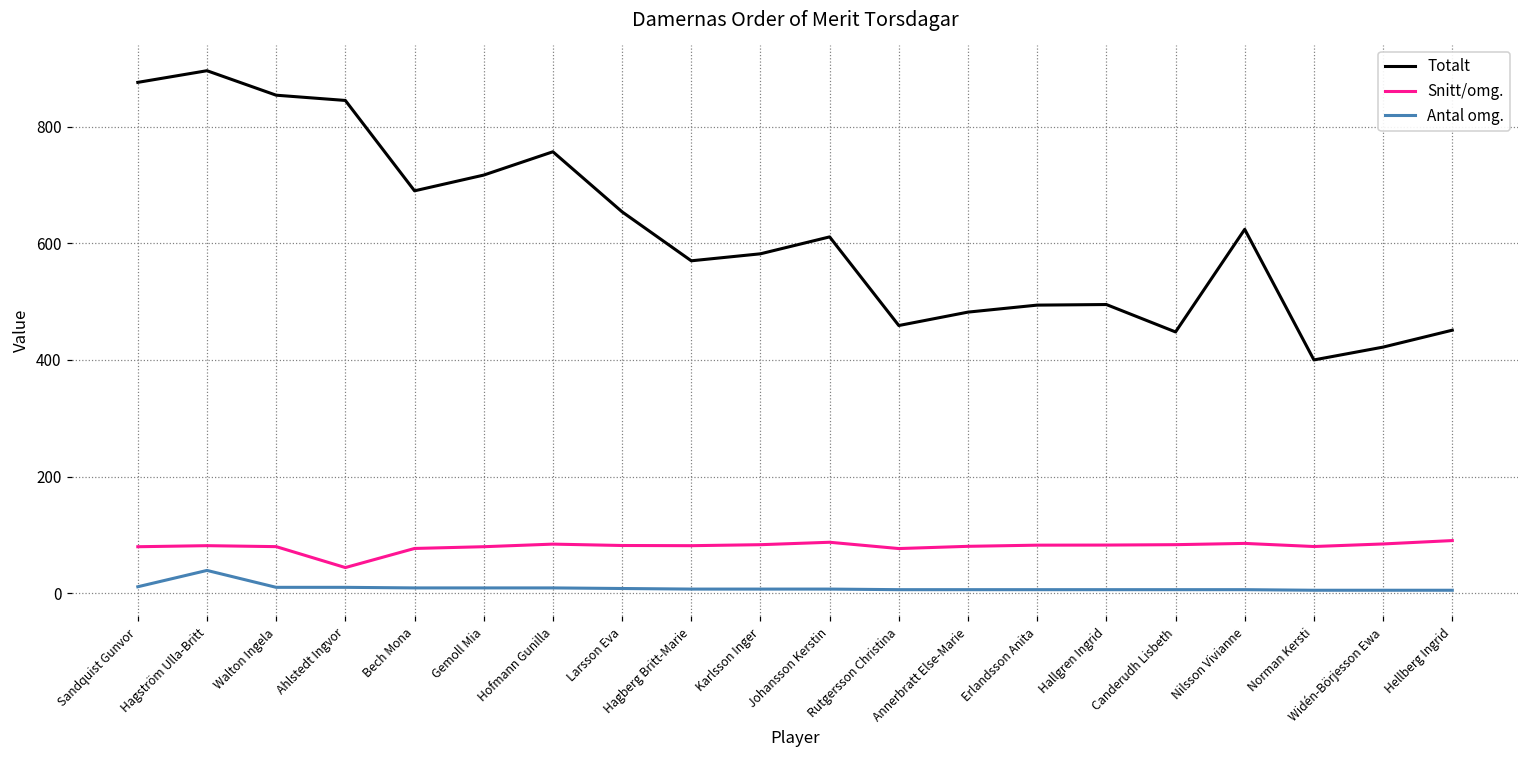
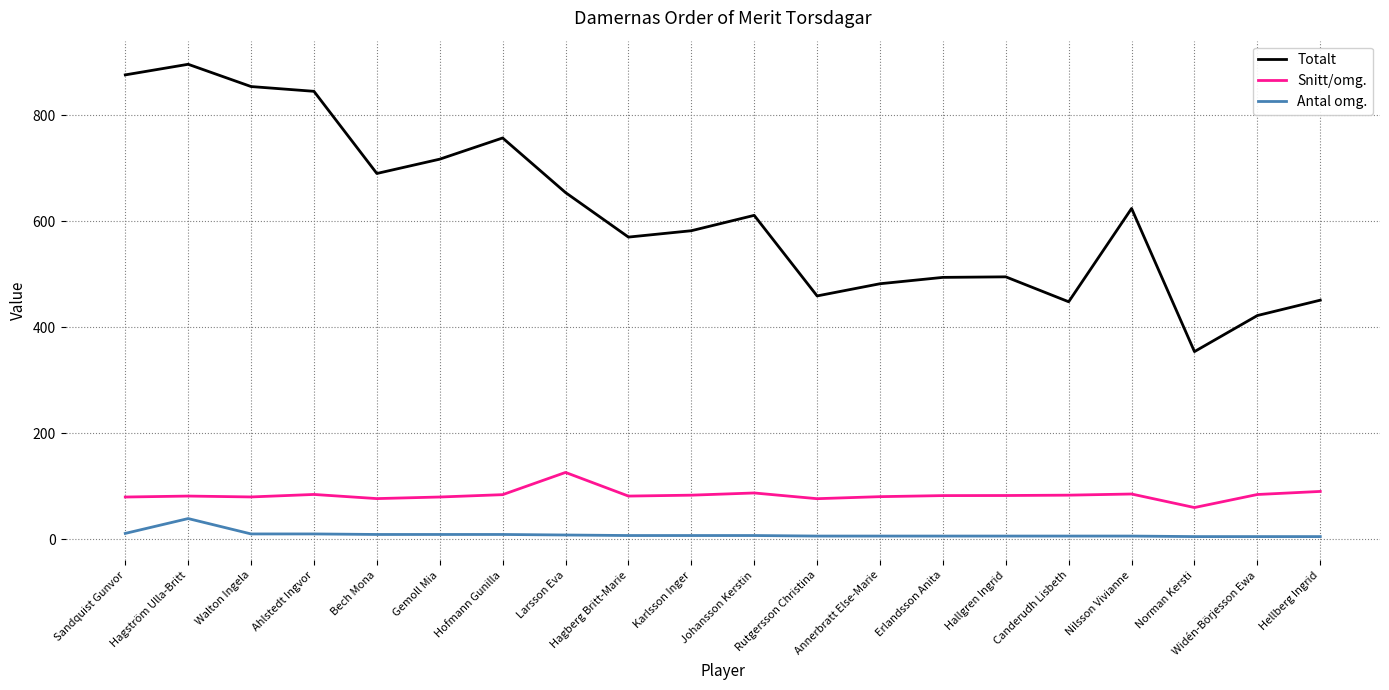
Snitt/omg., Ahlstedt Ingvor: 40 -> 80
Snitt/omg., Larsson Eva: 80 -> 130
Totalt, Norman Kersti: 400 -> 350
Snitt/omg., Norman Kersti: 80 -> 60
